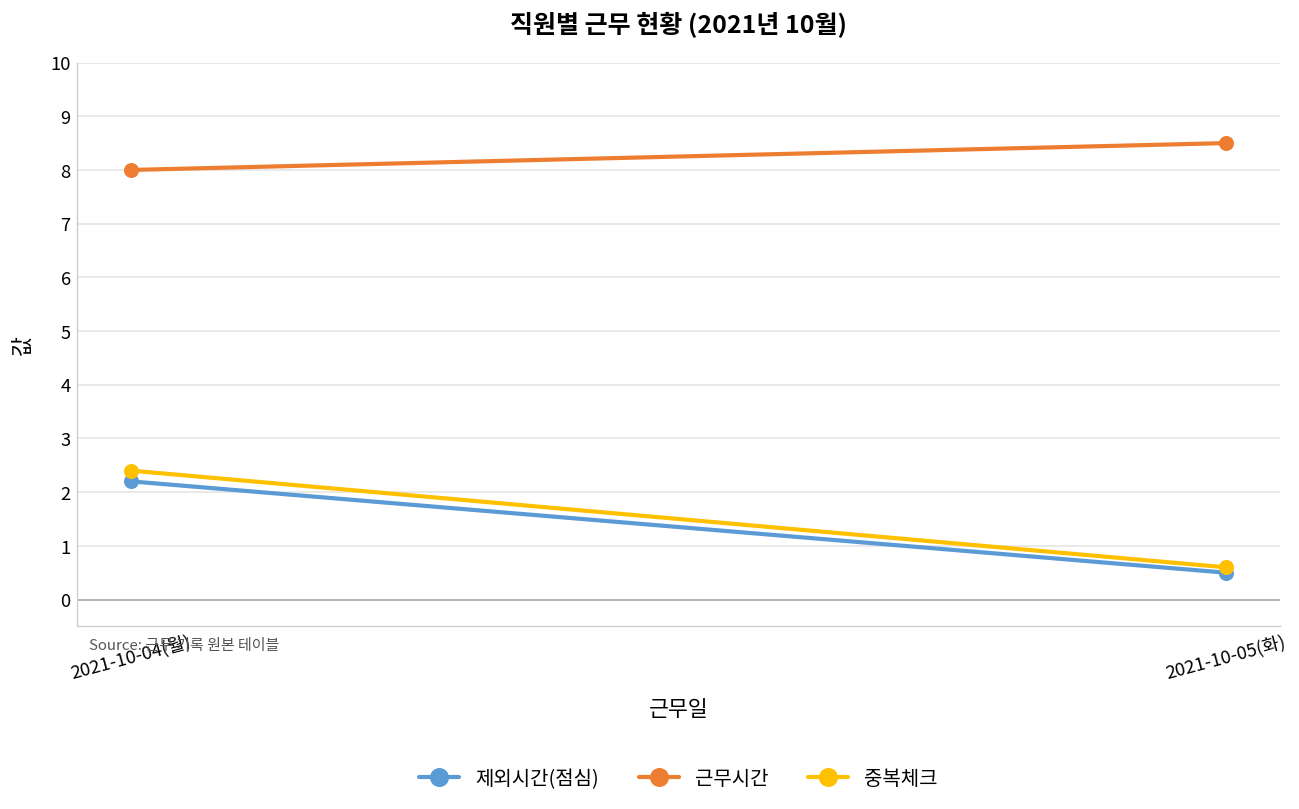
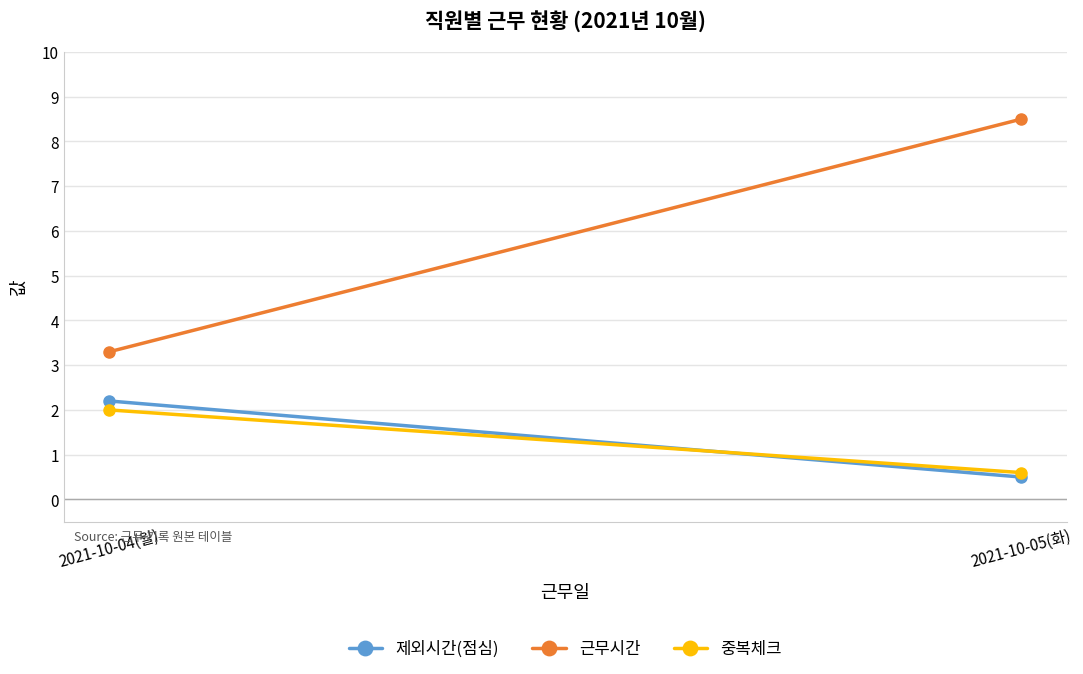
근무시간, 2021-10-04(월): 8.0 -> 3.3
중복체크, 2021-10-04(월): 2.4 -> 2.0
